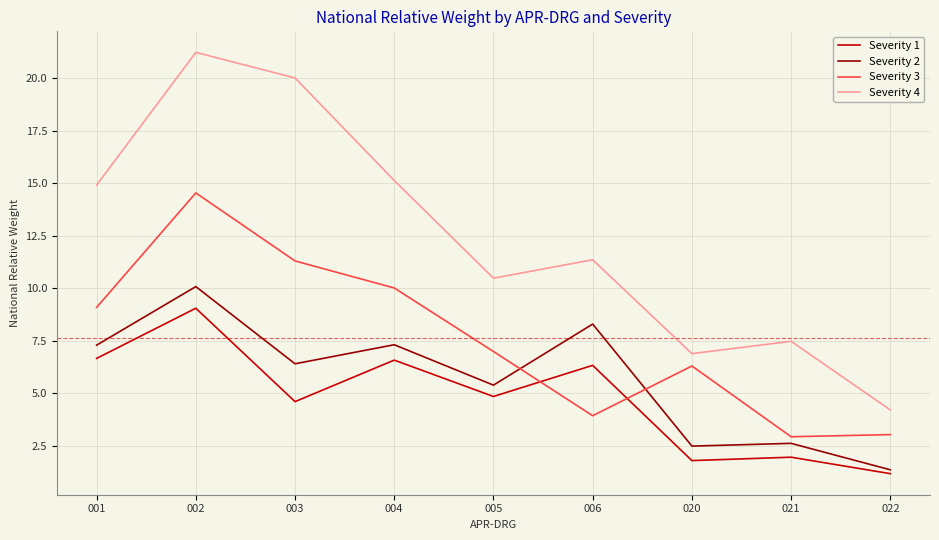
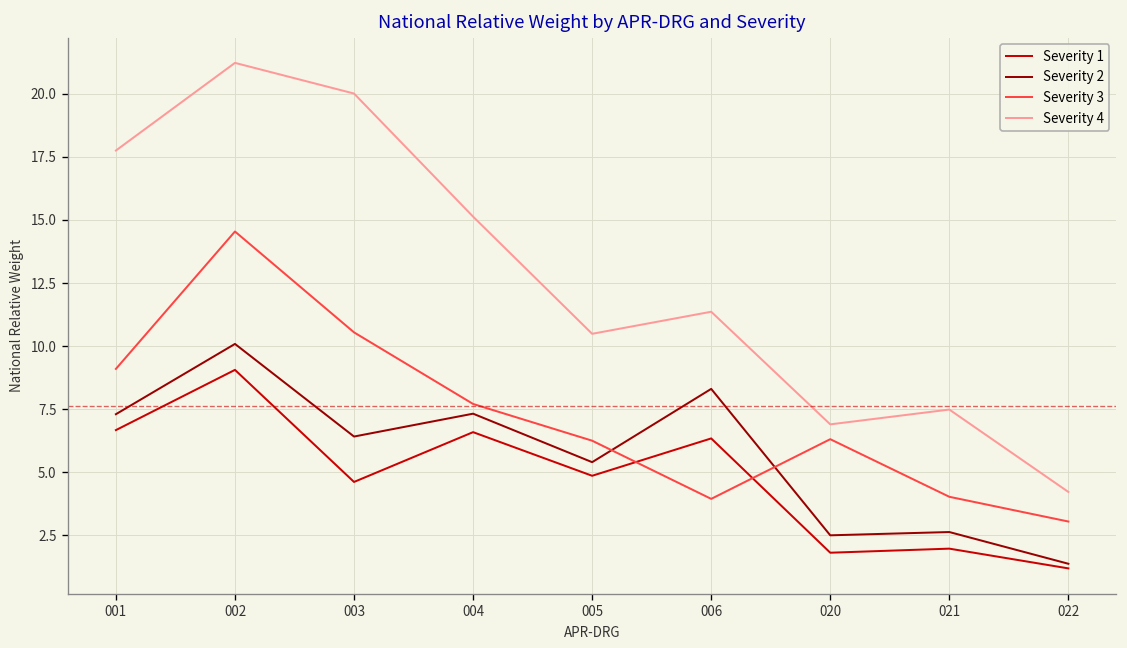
Severity 4, 001: 14.9 -> 17.8
Severity 3, 003: 11.3 -> 10.5
Severity 3, 004: 10.0 -> 7.7
Severity 3, 005: 7.0 -> 6.2
Severity 3, 021: 2.9 -> 4.0
